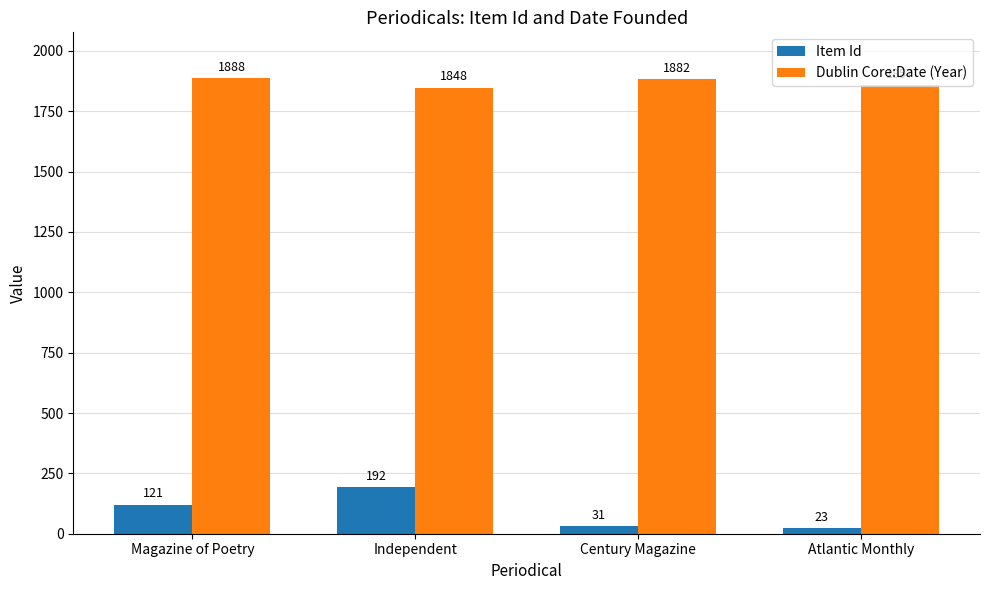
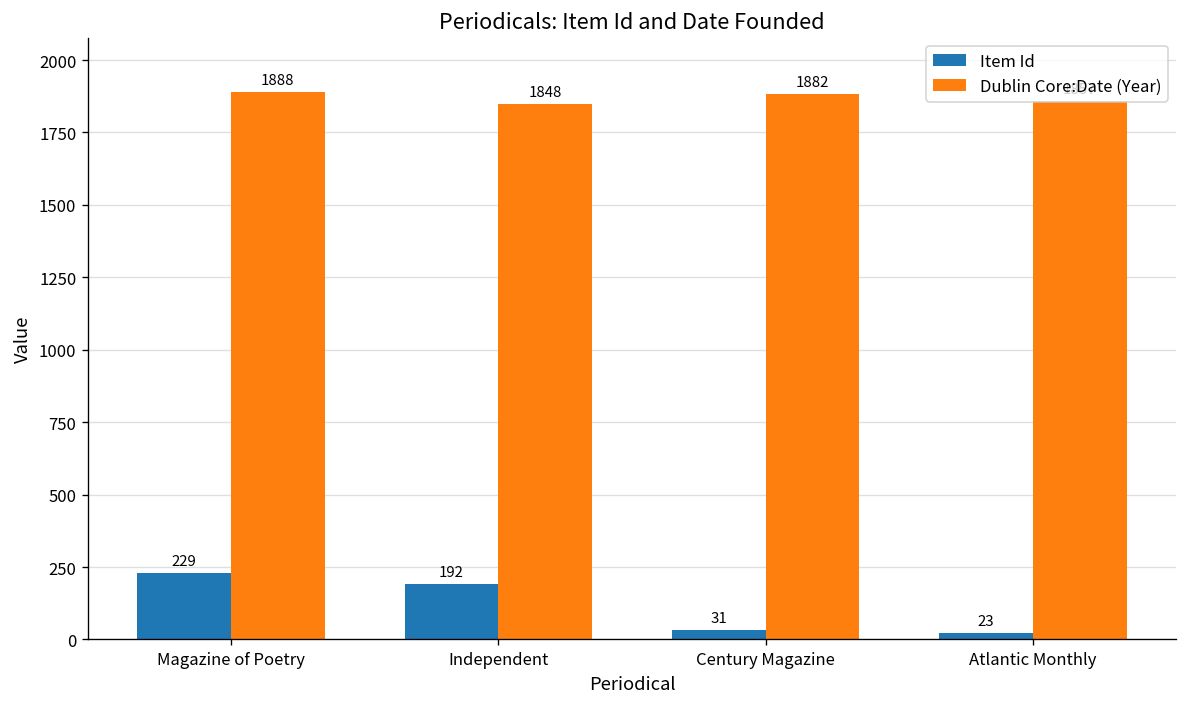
Item Id, Magazine of Poetry: 121 -> 229
